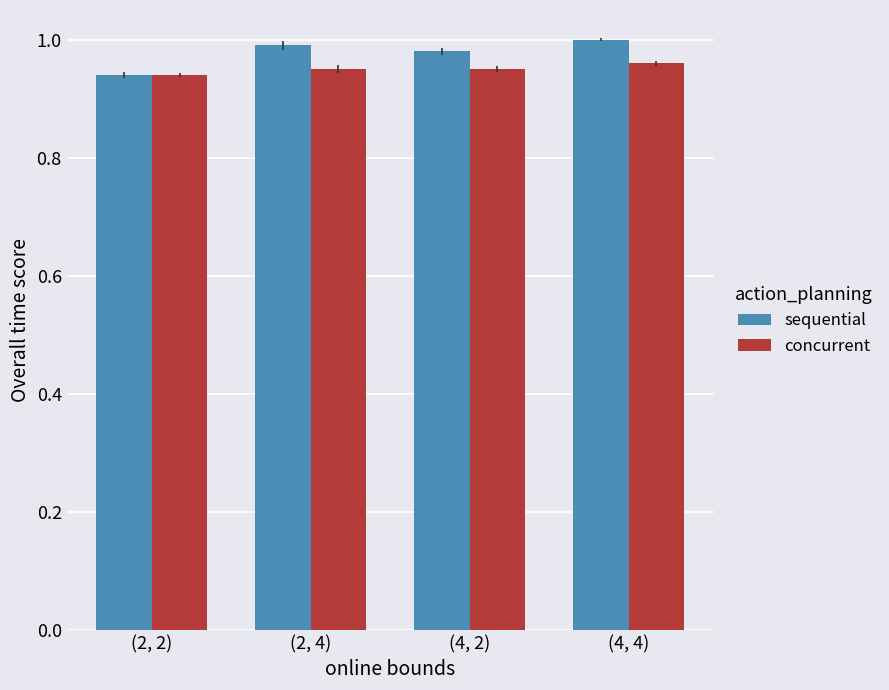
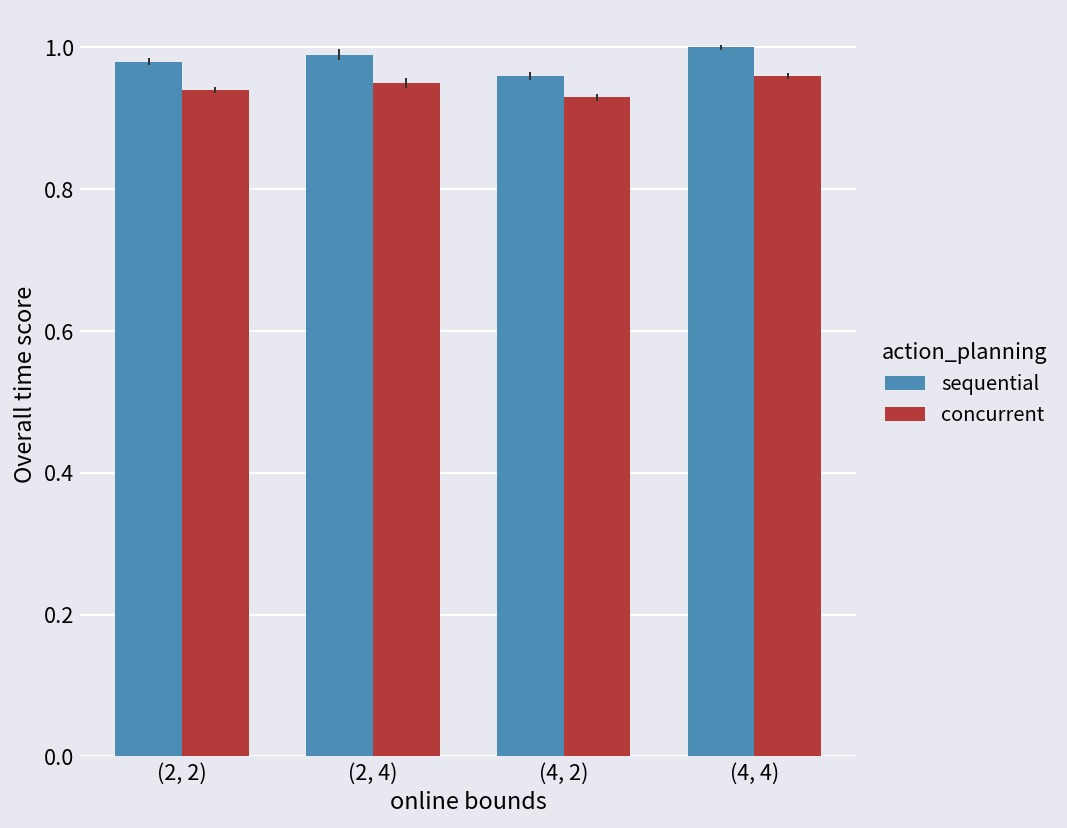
sequential, (2, 2): 0.94 -> 0.98
sequential, (4, 2): 0.98 -> 0.96
concurrent, (4, 2): 0.95 -> 0.93
